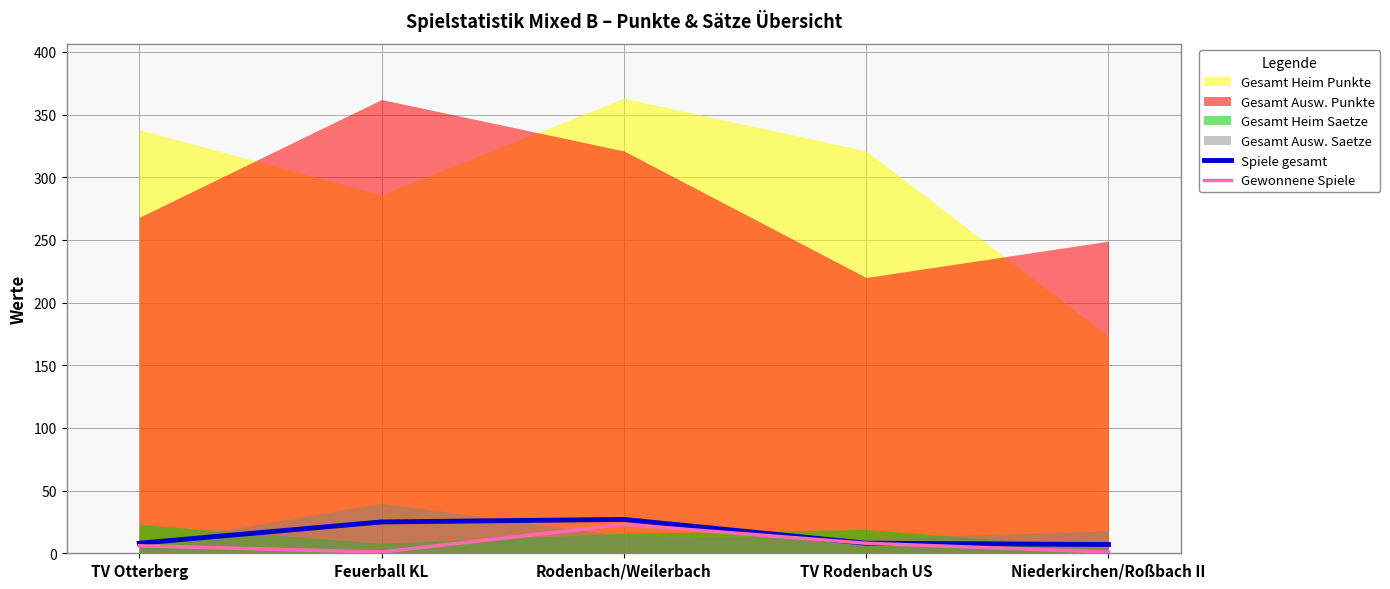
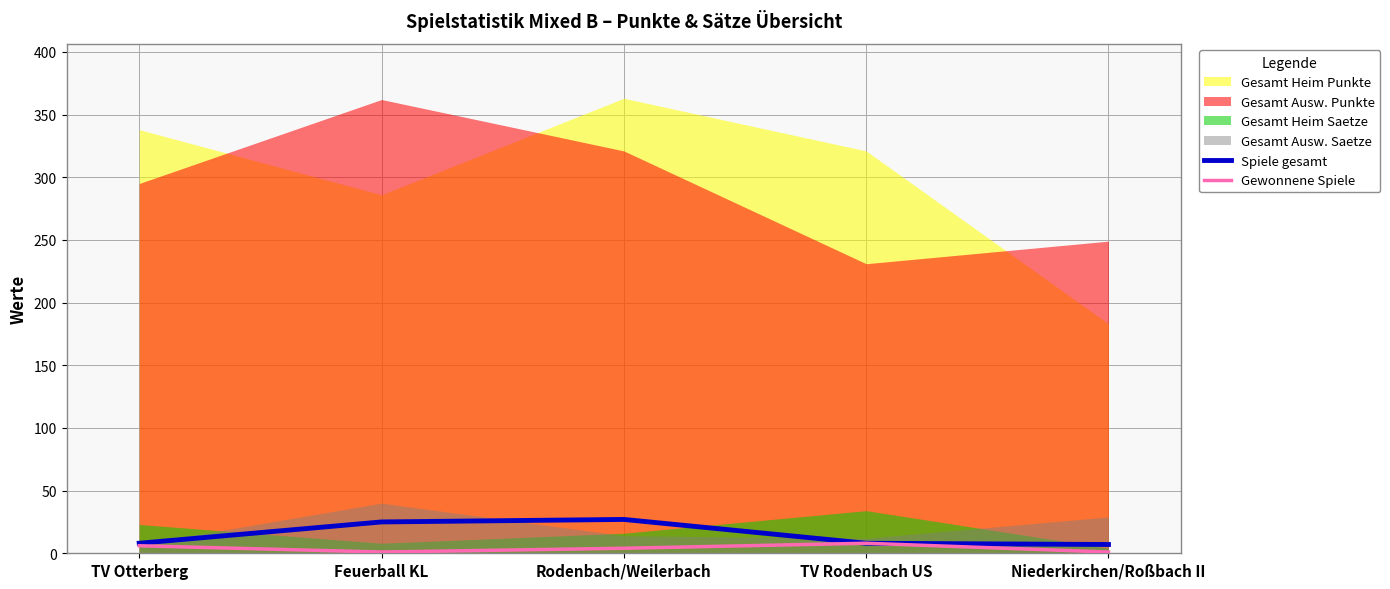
Gesamt Ausw. Punkte, TV Otterberg: 268 -> 295
Gewonnene Spiele, Rodenbach/Weilerbach: 23 -> 4
Gesamt Ausw. Punkte, TV Rodenbach US: 220 -> 231
Gesamt Heim Saetze, TV Rodenbach US: 19 -> 34
Gesamt Heim Punkte, Niederkirchen/Roßbach II: 173 -> 183
Gesamt Ausw. Saetze, Niederkirchen/Roßbach II: 18 -> 29
